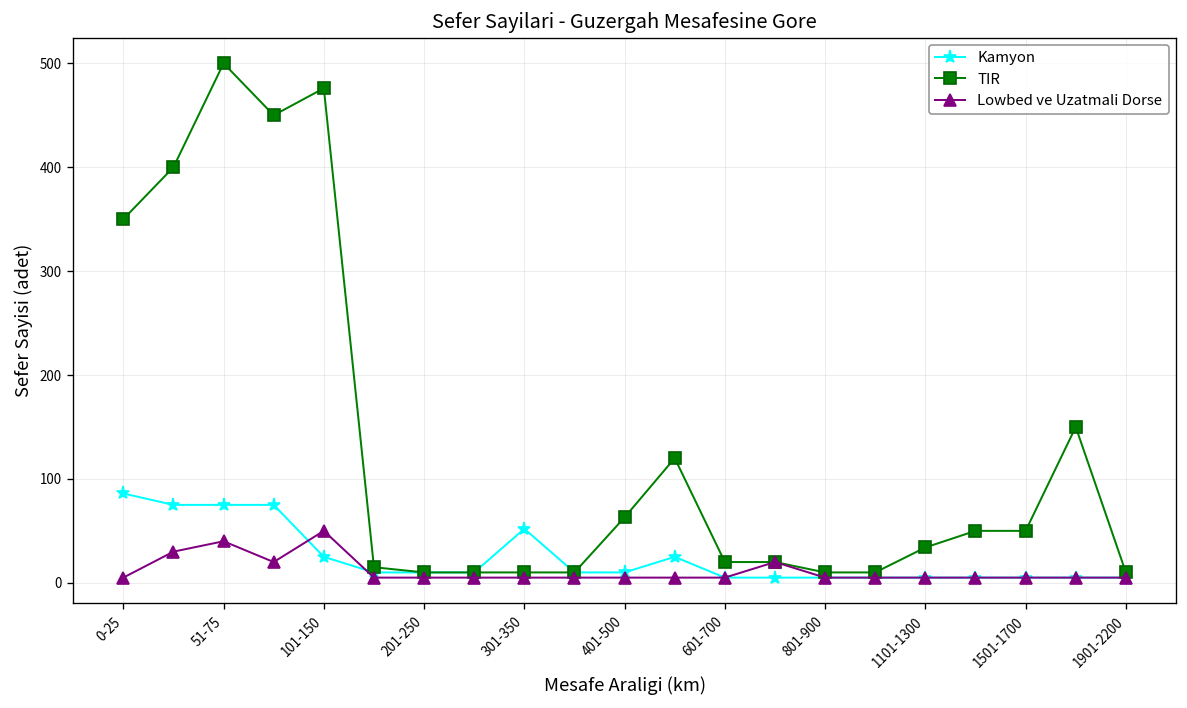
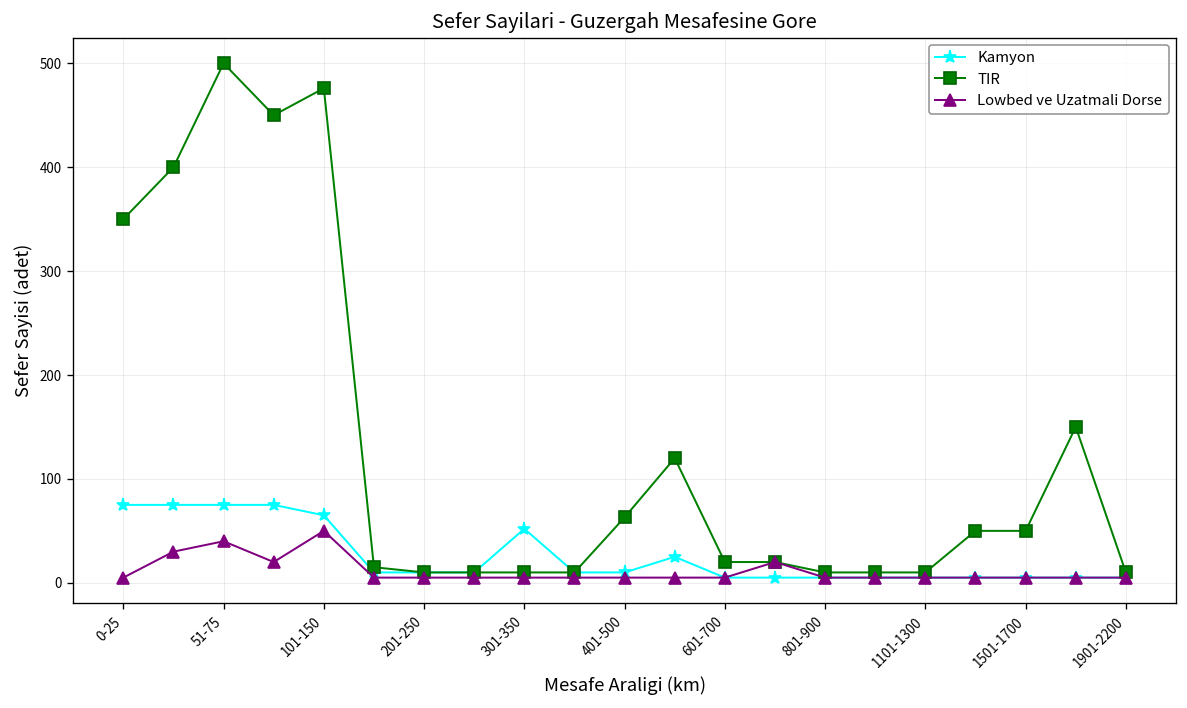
Kamyon, 0-25: 90 -> 80
Kamyon, 101-150: 30 -> 70
TIR, 1101-1300: 30 -> 10
